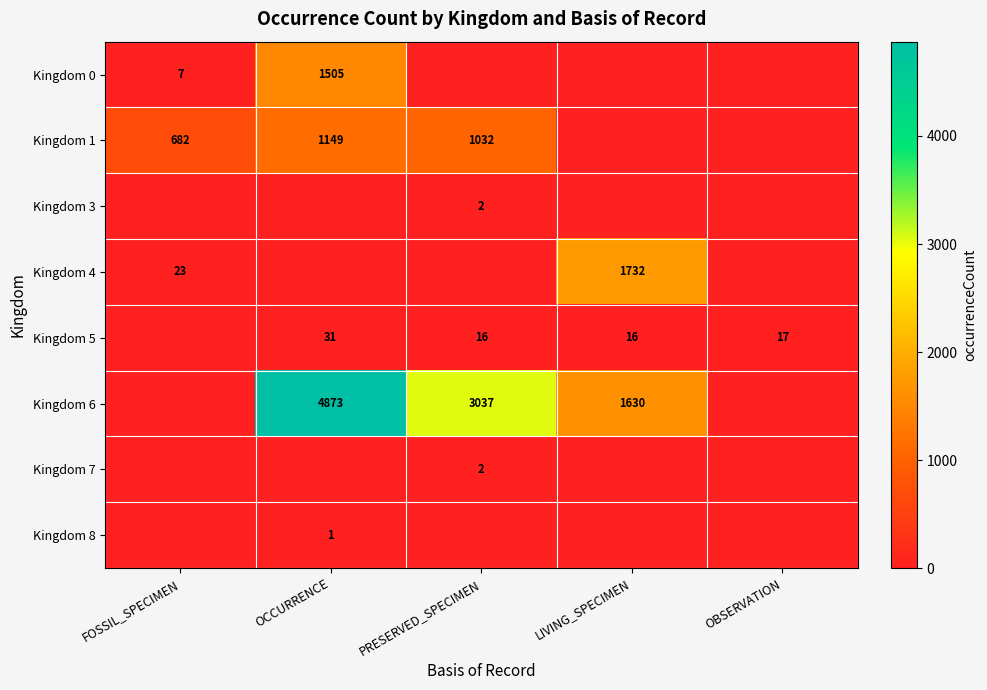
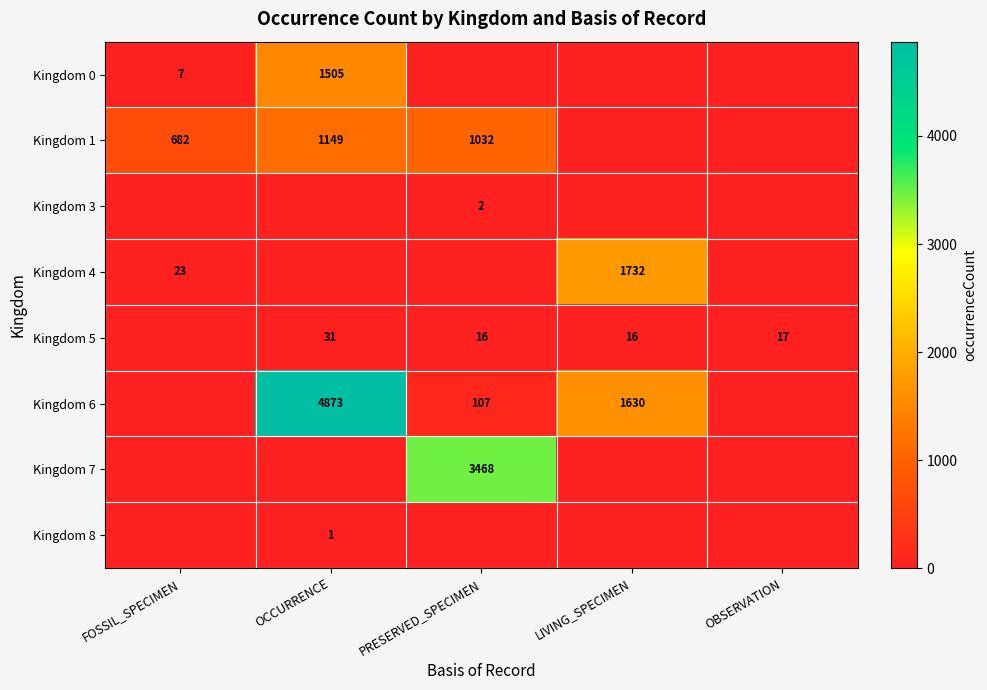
Kingdom 6, PRESERVED_SPECIMEN: 3037 -> 107
Kingdom 7, PRESERVED_SPECIMEN: 2 -> 3468
